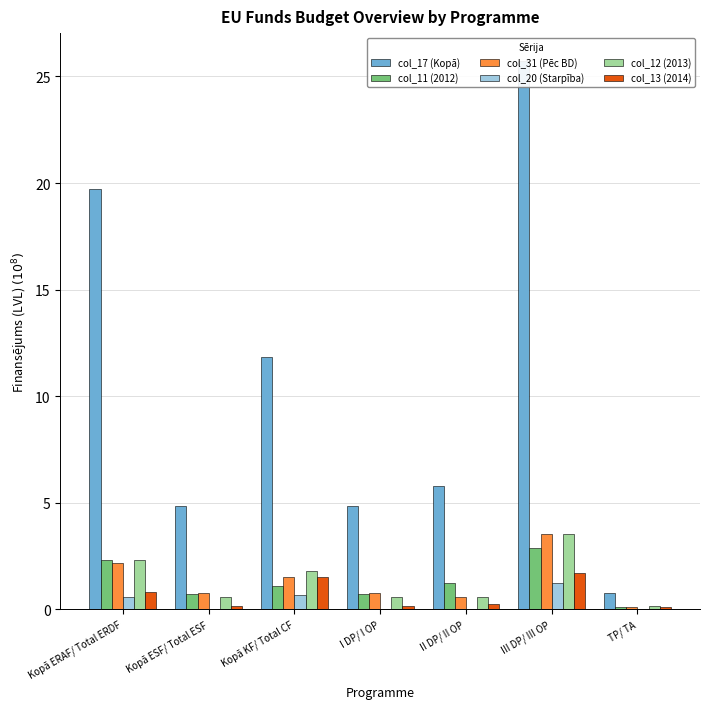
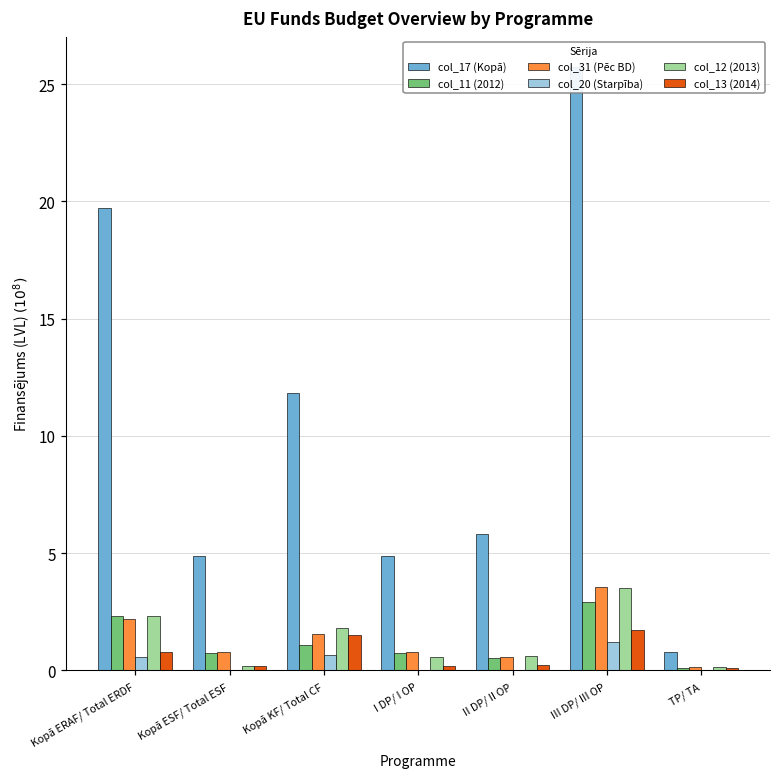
col_12 (2013), Kopā ESF/ Total ESF: 0.6 -> 0.2
col_11 (2012), II DP/ II OP: 1.2 -> 0.5
